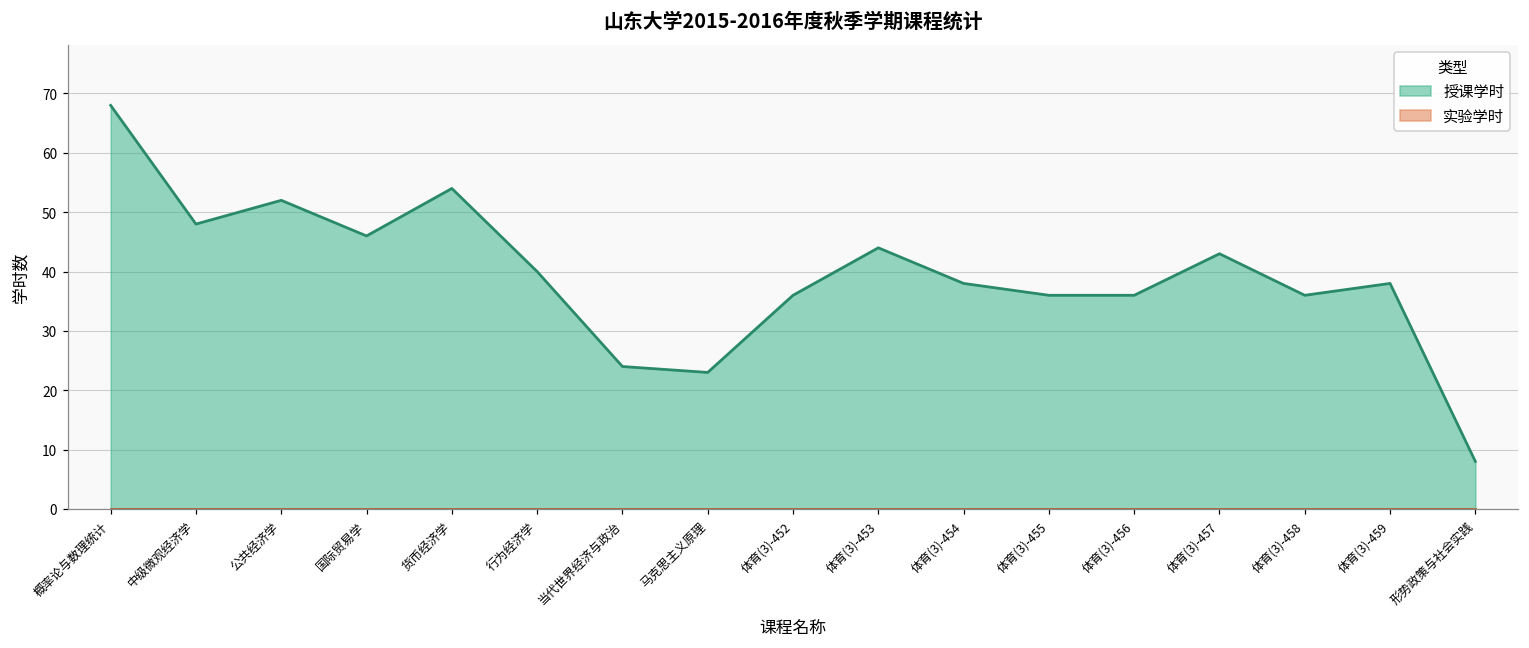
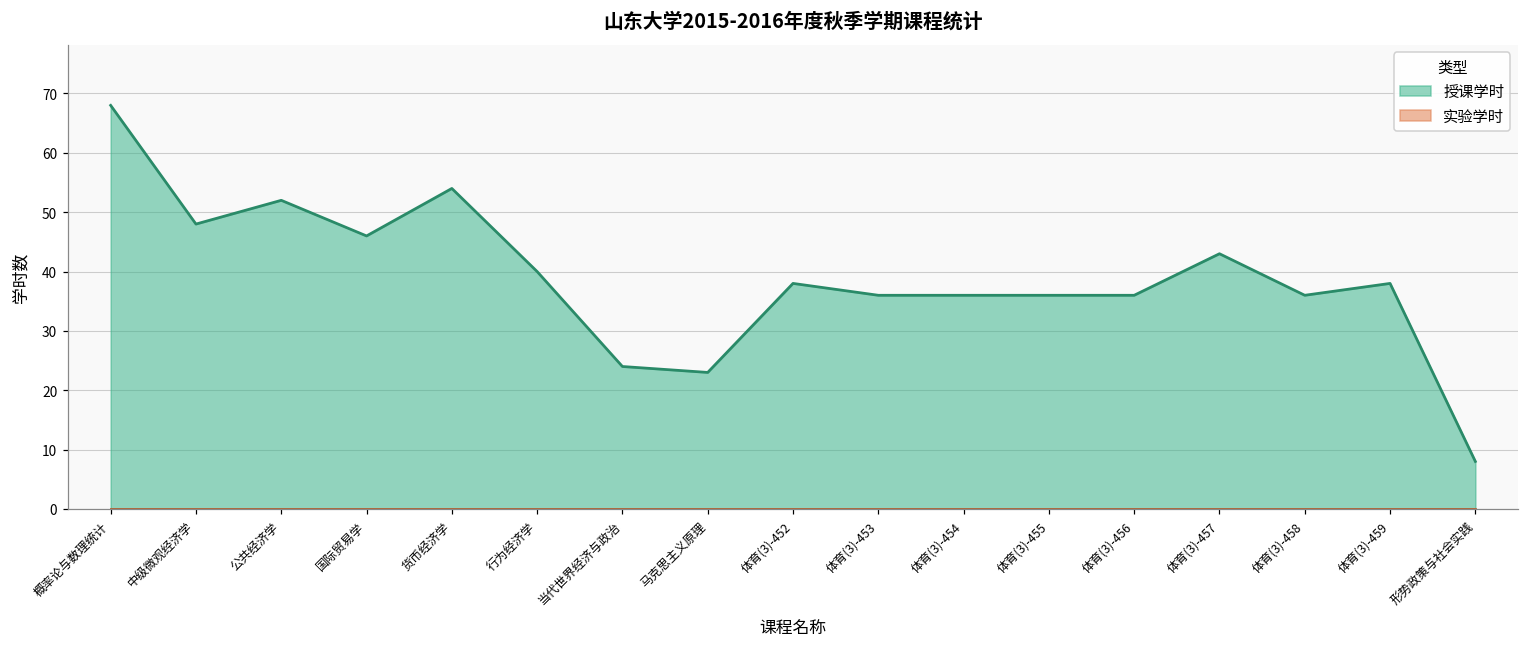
授课学时, 体育(3)-452: 36 -> 38
授课学时, 体育(3)-453: 44 -> 36
授课学时, 体育(3)-454: 38 -> 36
